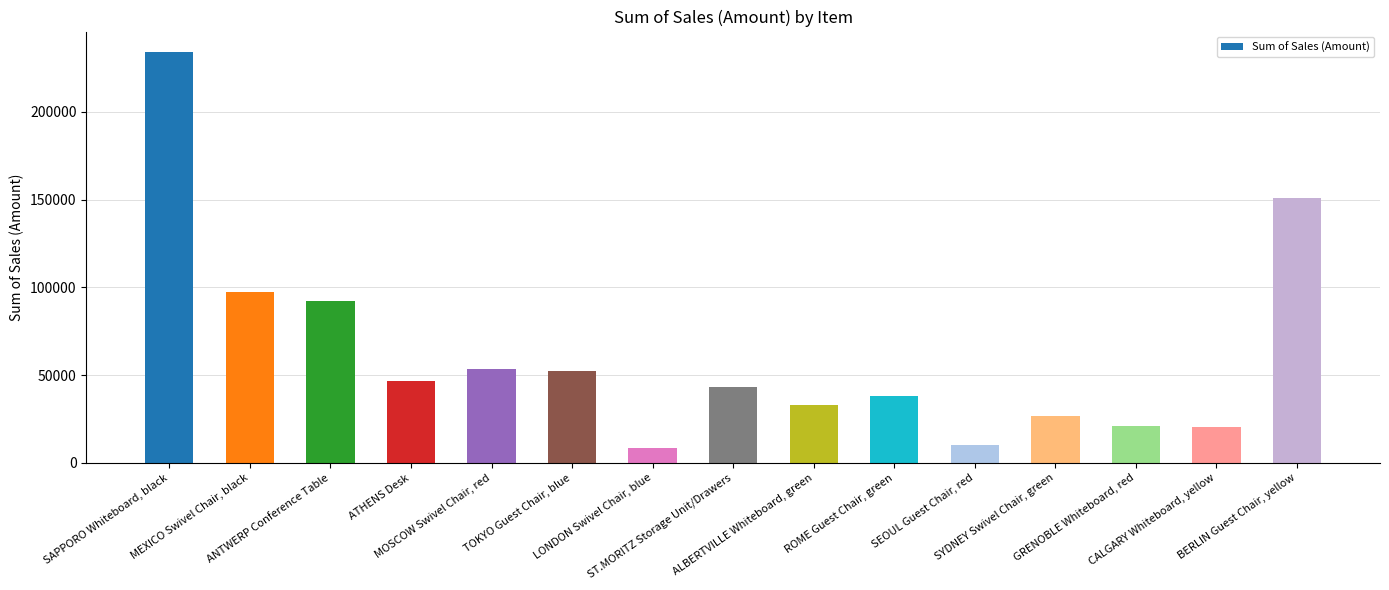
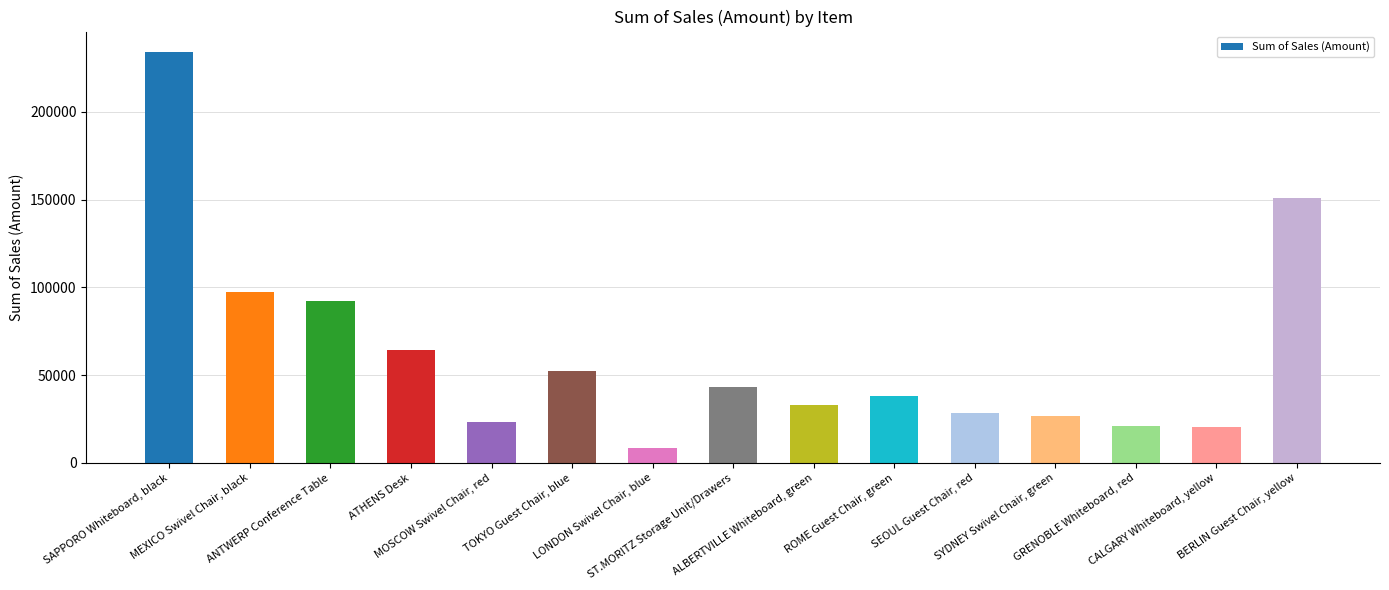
ATHENS Desk: 47000 -> 64000
MOSCOW Swivel Chair, red: 53000 -> 23000
SEOUL Guest Chair, red: 10000 -> 28000
